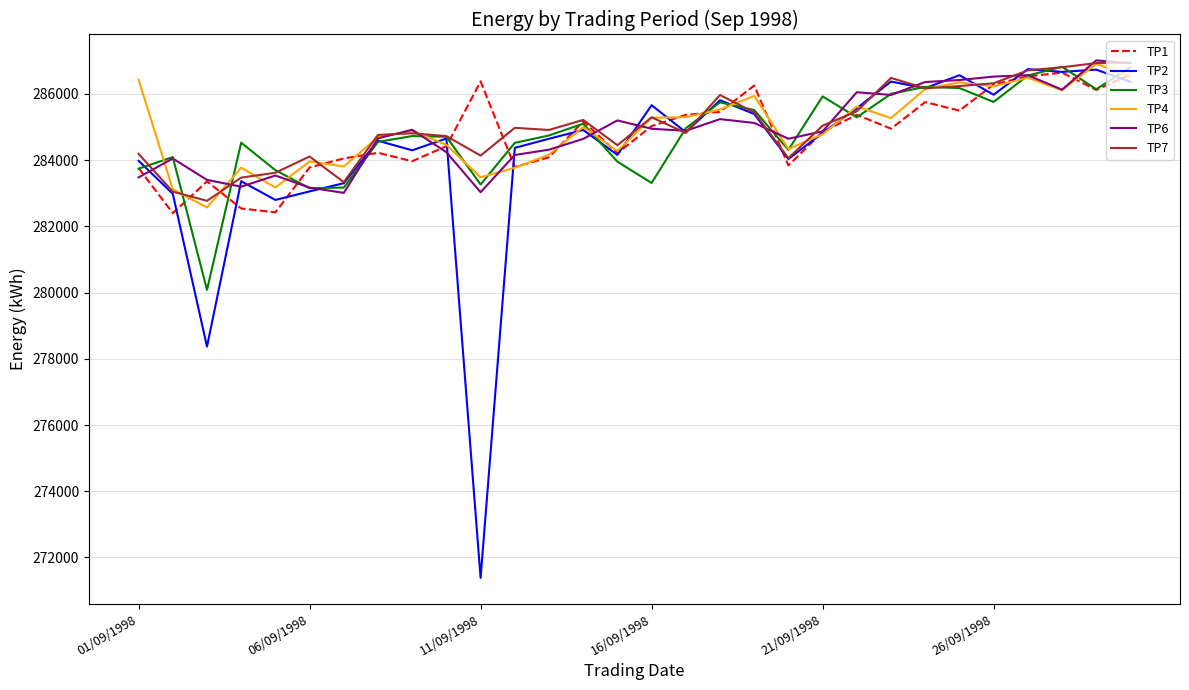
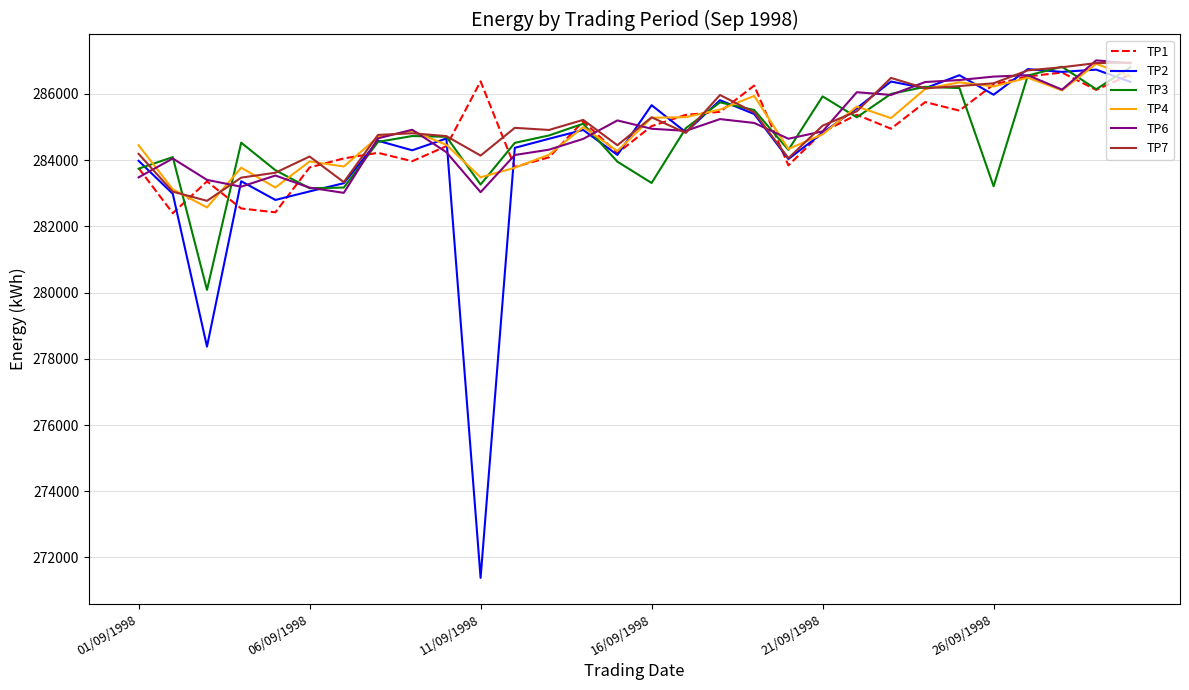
TP4, 01/09/1998: 286400 -> 284500
TP3, 26/09/1998: 285800 -> 283200
